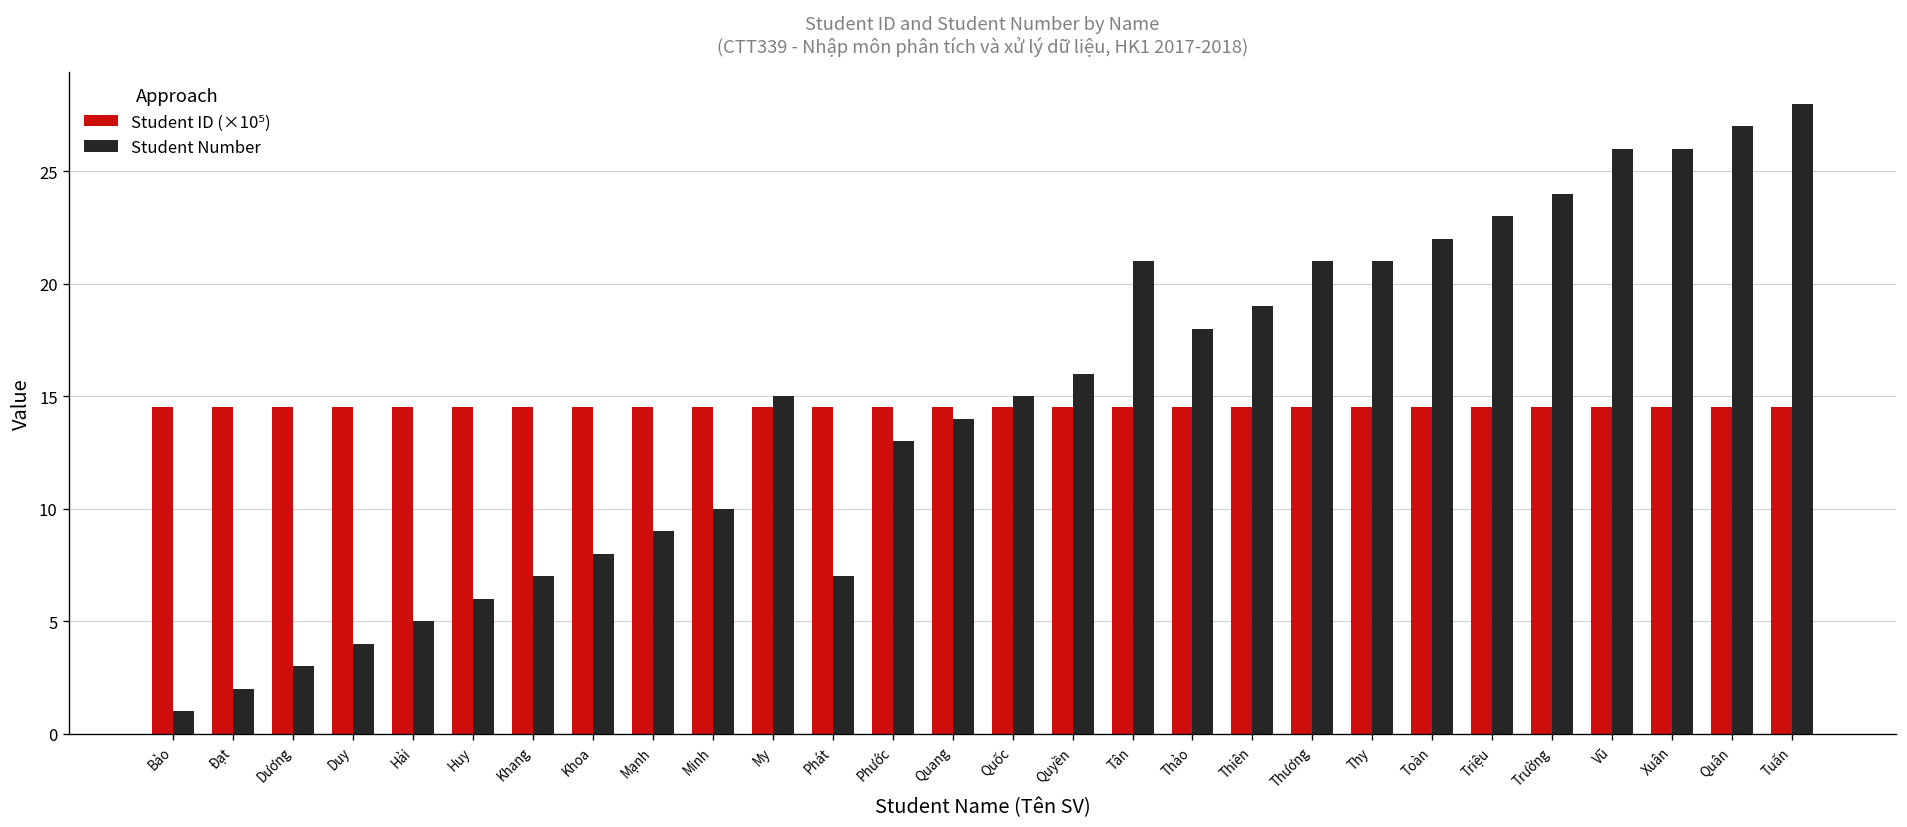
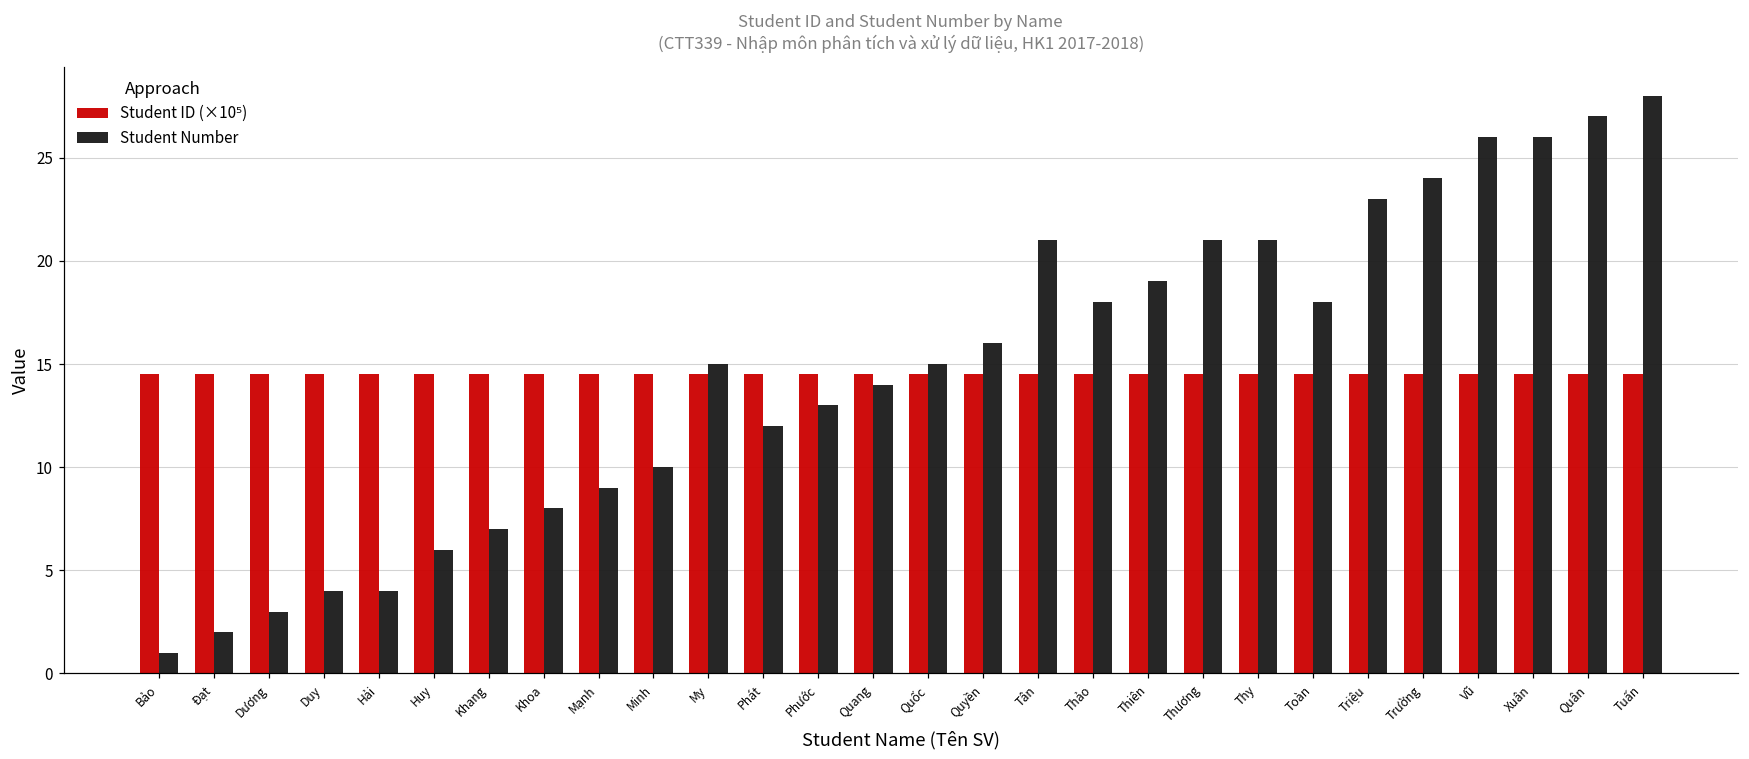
Student Number, Hải: 5 -> 4
Student Number, Phát: 7 -> 12
Student Number, Toàn: 22 -> 18
